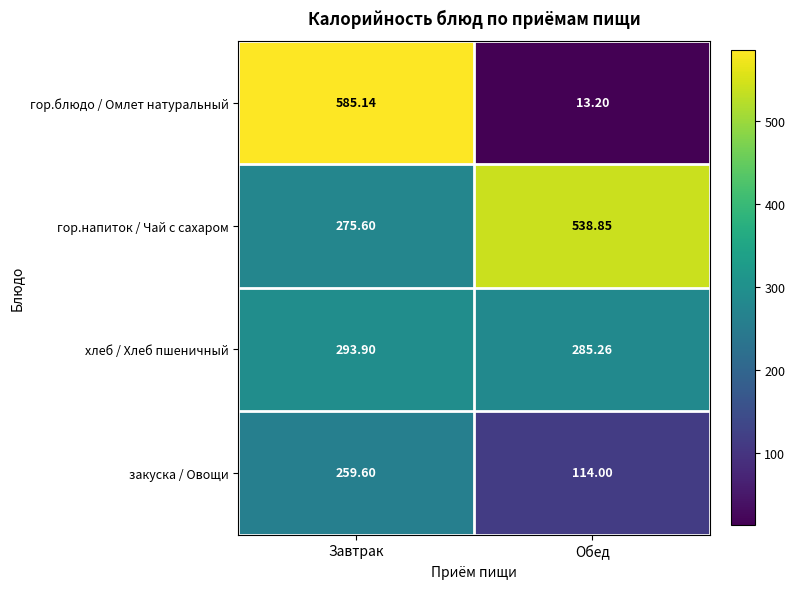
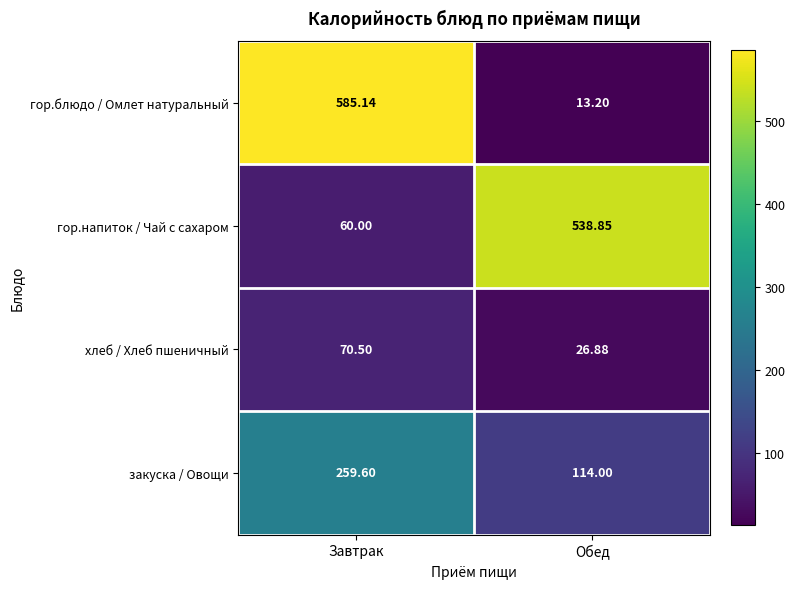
гор.напиток / Чай с сахаром, Завтрак: 275.60 -> 60.00
хлеб / Хлеб пшеничный, Завтрак: 293.90 -> 70.50
хлеб / Хлеб пшеничный, Обед: 285.26 -> 26.88
